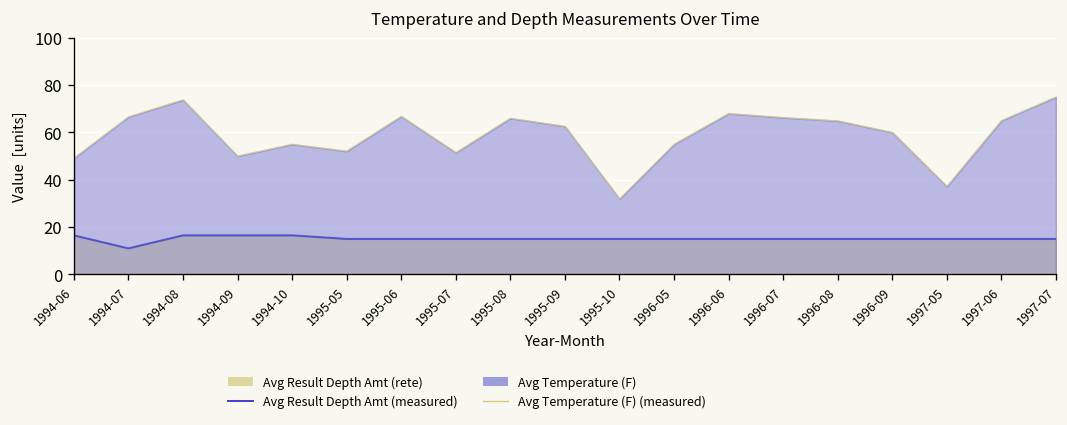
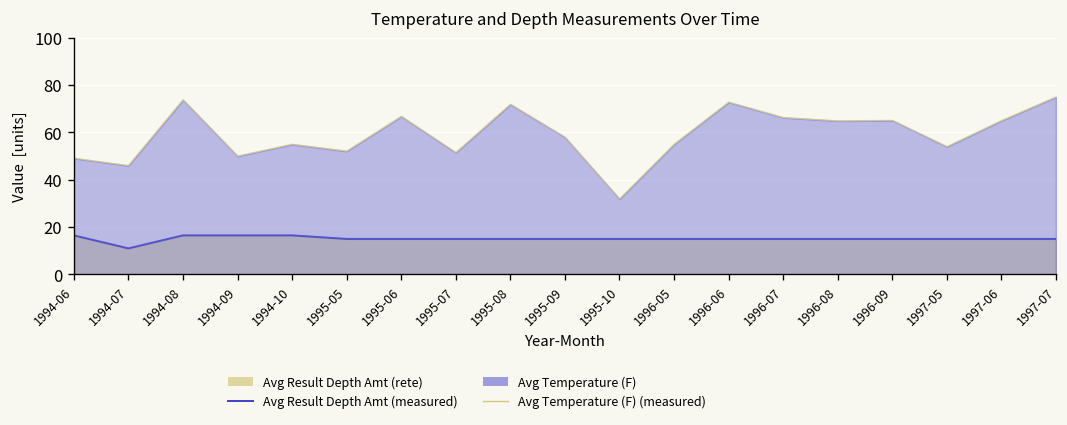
Avg Temperature (F), 1994-07: 67 -> 46
Avg Temperature (F), 1995-08: 66 -> 72
Avg Temperature (F), 1995-09: 63 -> 58
Avg Temperature (F), 1996-06: 68 -> 73
Avg Temperature (F), 1996-09: 60 -> 65
Avg Temperature (F), 1997-05: 37 -> 54
